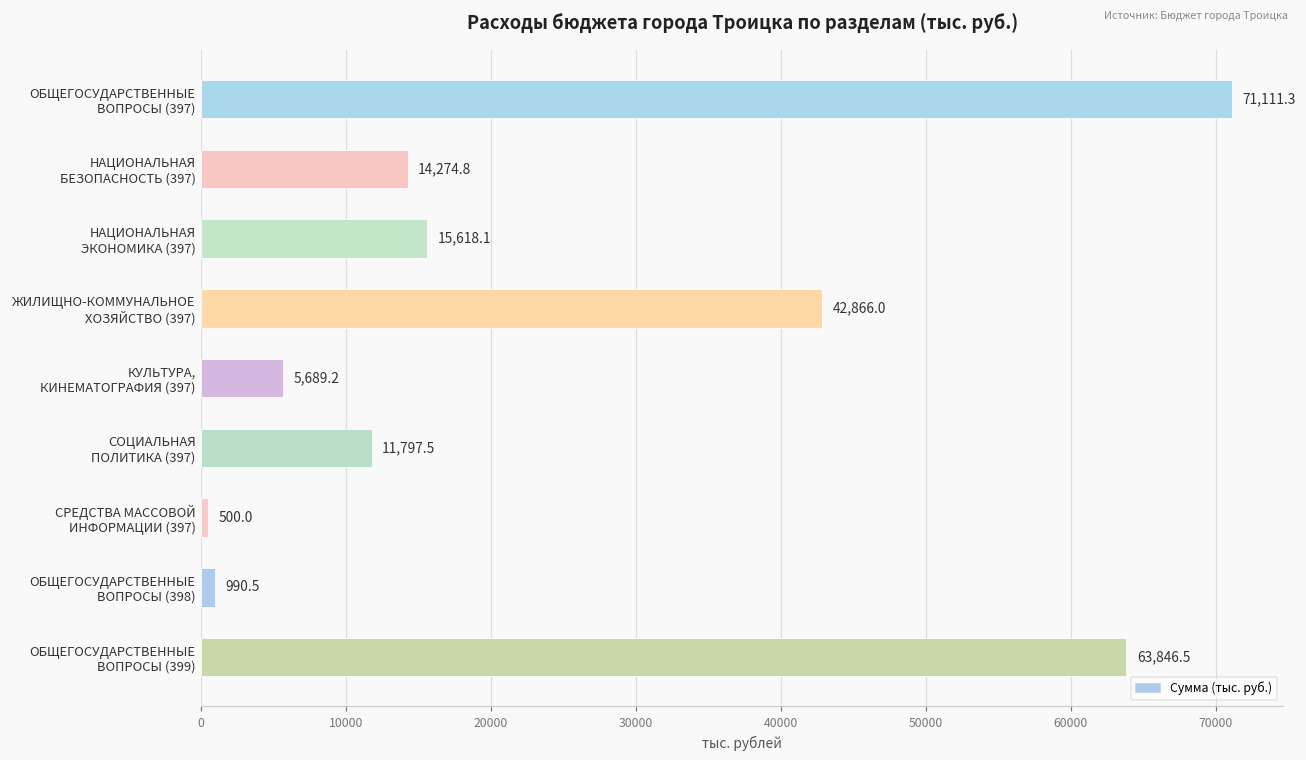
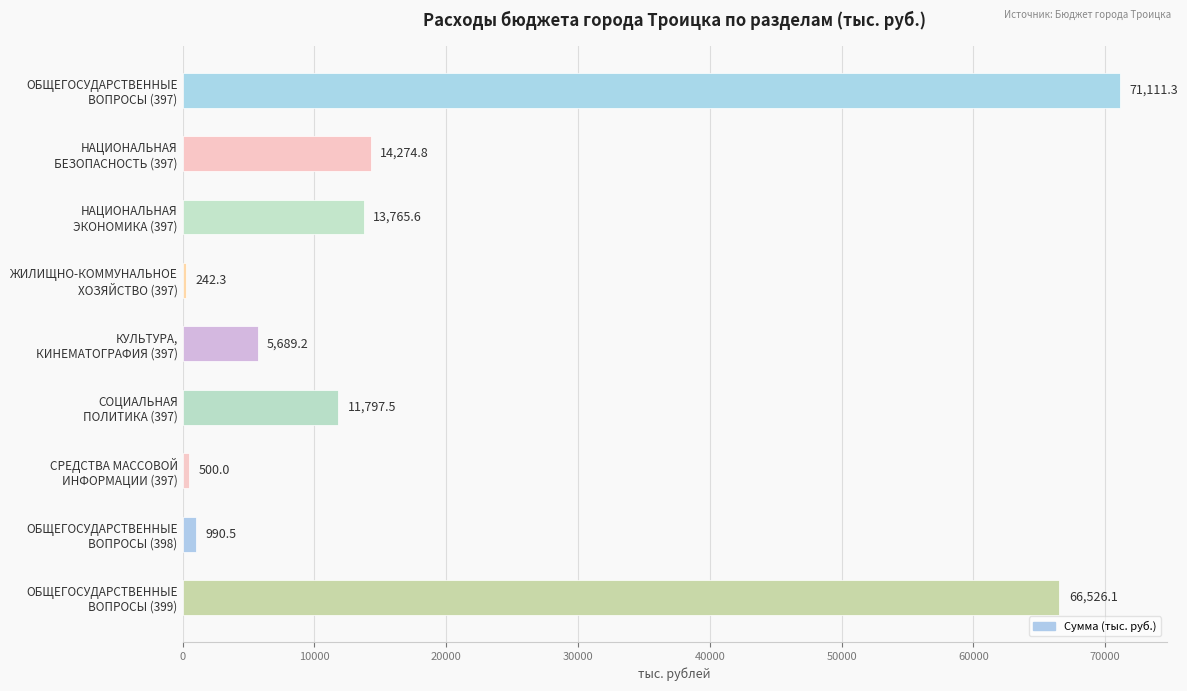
НАЦИОНАЛЬНАЯ ЭКОНОМИКА (397): 15,618.1 -> 13,765.6
ЖИЛИЩНО-КОММУНАЛЬНОЕ ХОЗЯЙСТВО (397): 42,866.0 -> 242.3
ОБЩЕГОСУДАРСТВЕННЫЕ ВОПРОСЫ (399): 63,846.5 -> 66,526.1
